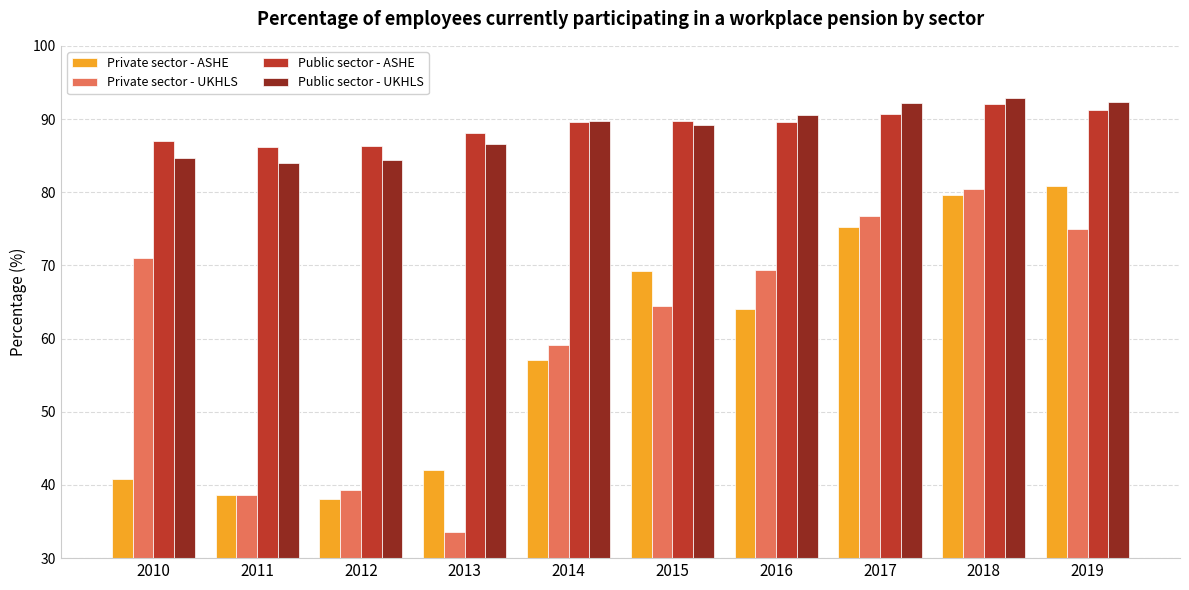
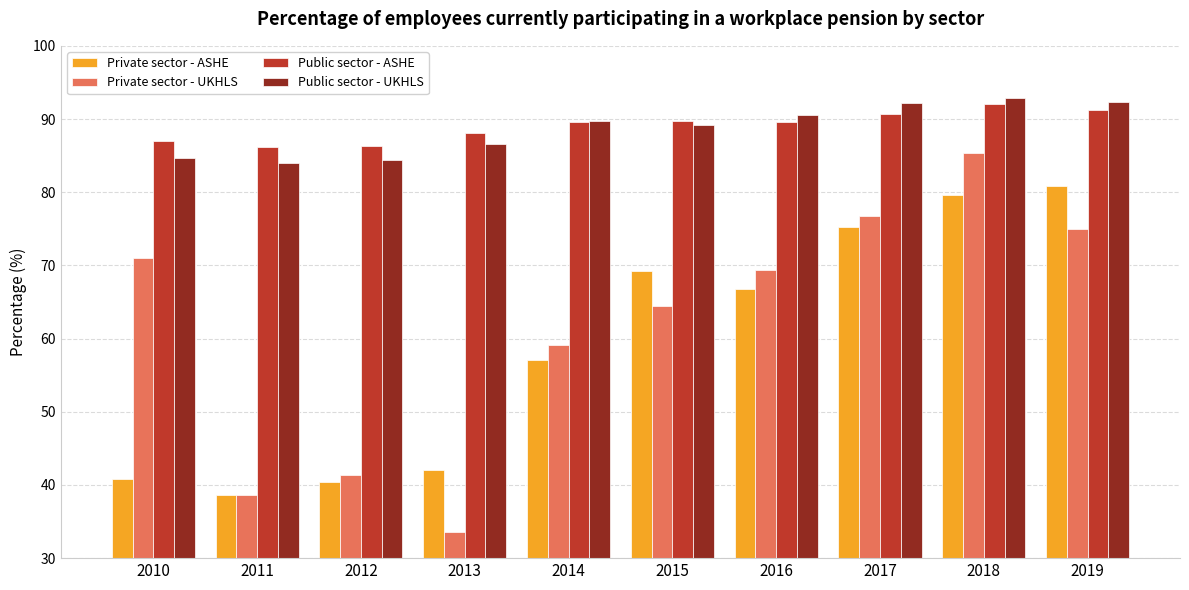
Private sector - ASHE, 2012: 38 -> 40
Private sector - UKHLS, 2012: 39 -> 41
Private sector - ASHE, 2016: 64 -> 67
Private sector - UKHLS, 2018: 80 -> 85
